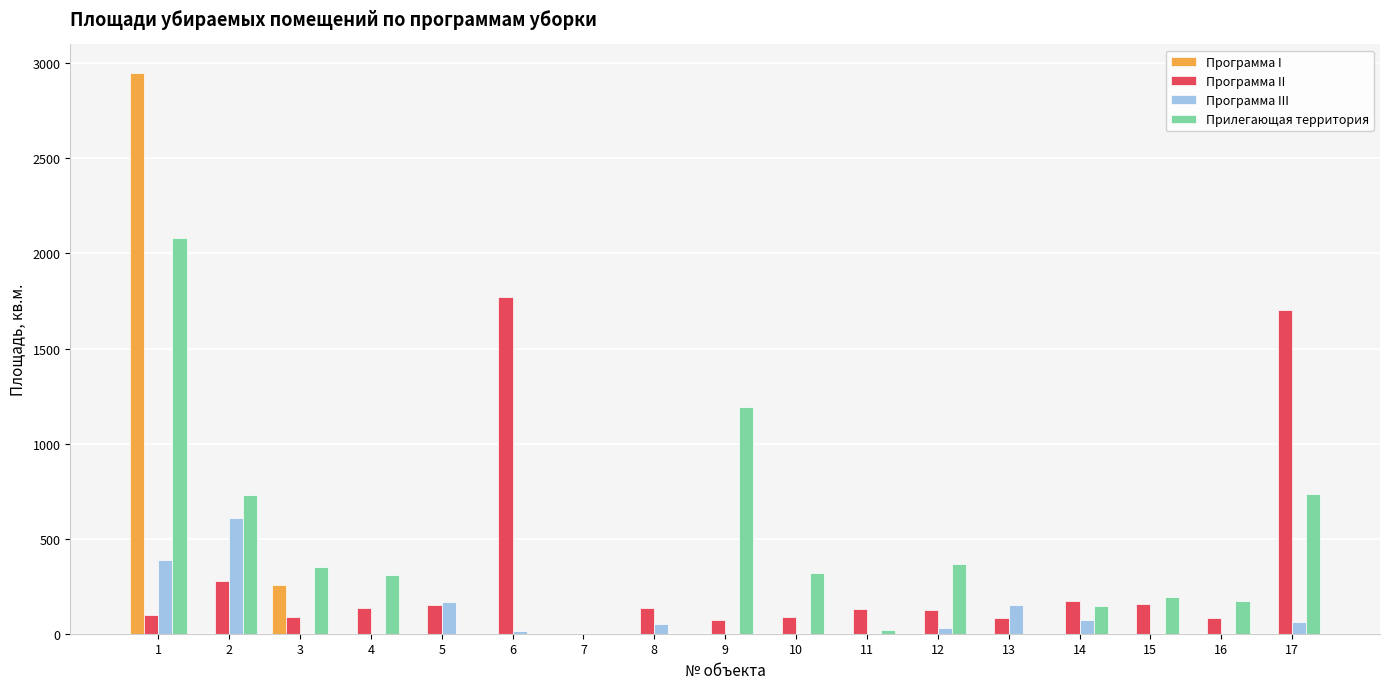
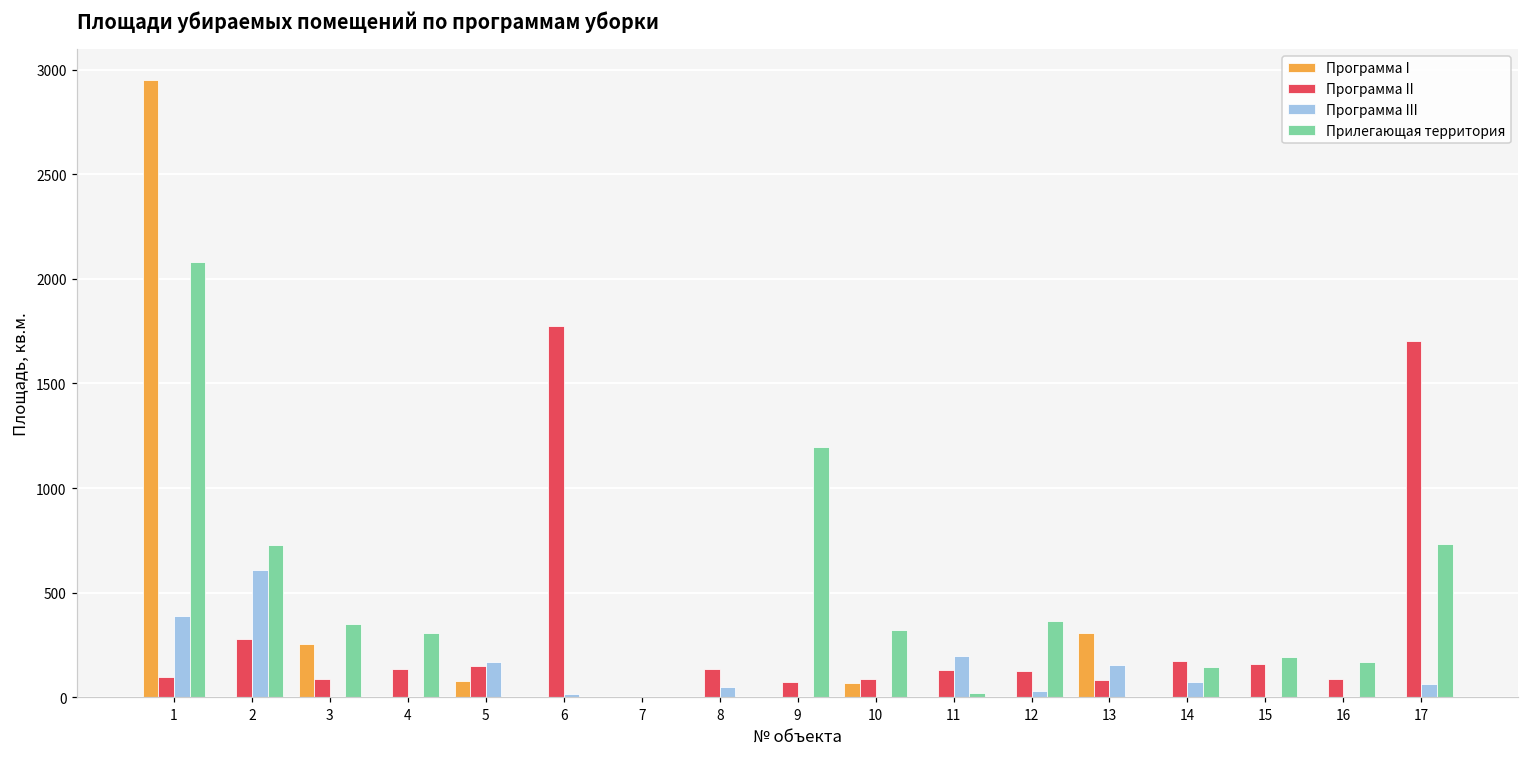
Программа I, 5: 0 -> 80
Программа I, 10: 0 -> 70
Программа III, 11: 0 -> 200
Программа I, 13: 0 -> 310
